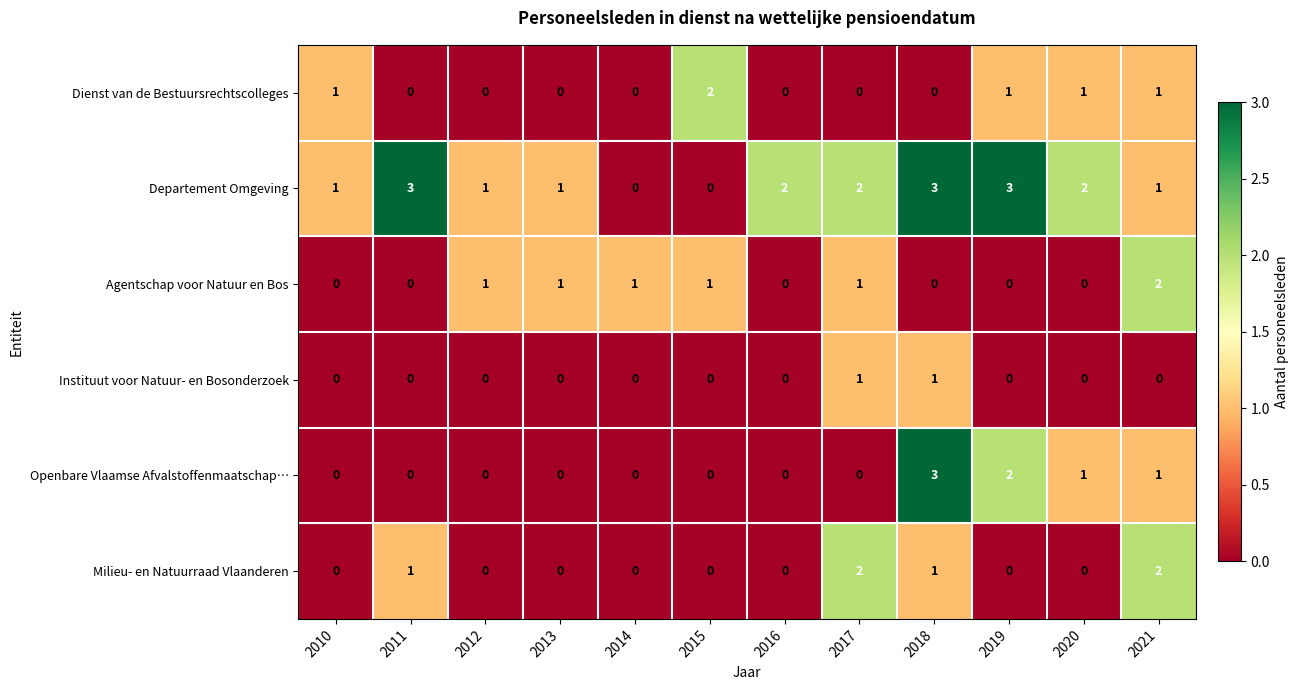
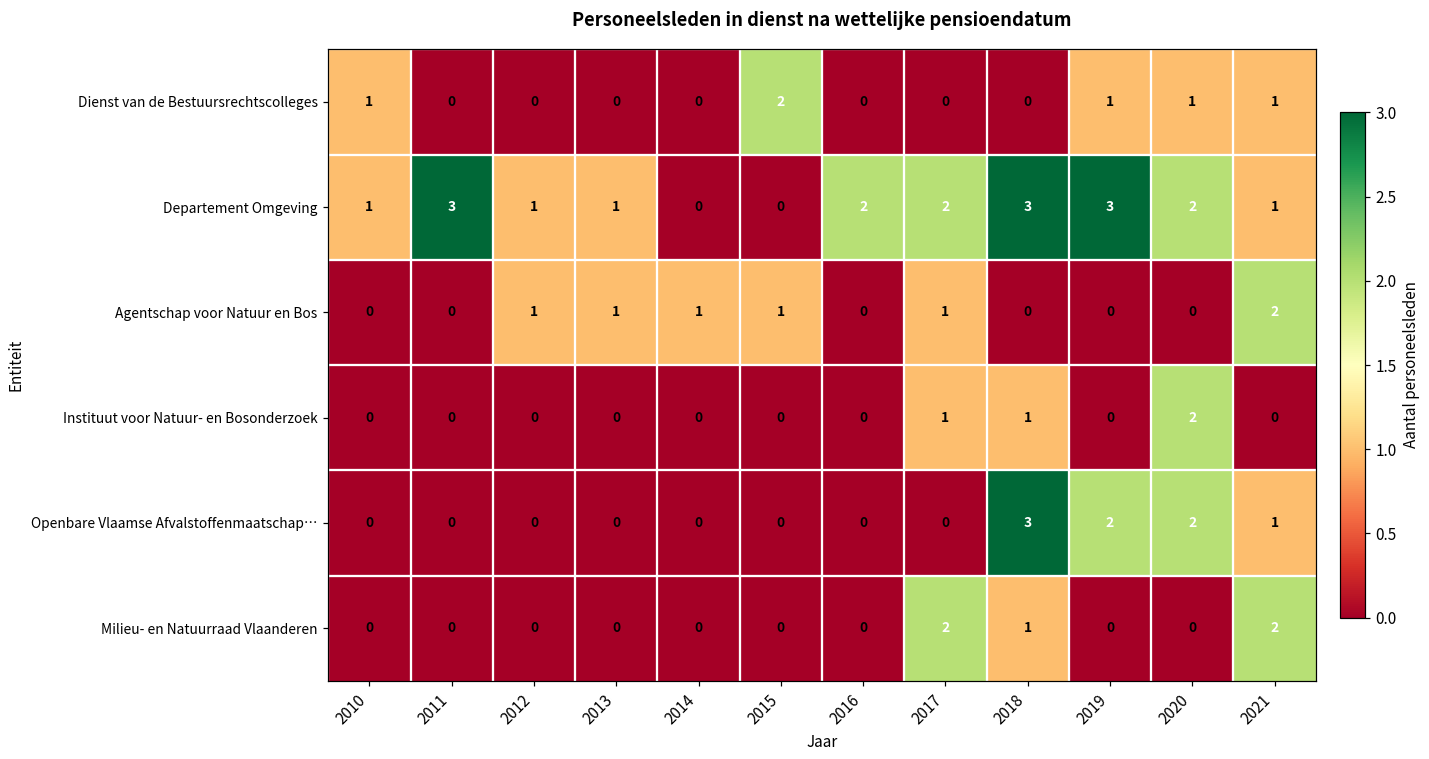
Instituut voor Natuur- en Bosonderzoek, 2020: 0 -> 2
Openbare Vlaamse Afvalstoffenmaatschap…, 2020: 1 -> 2
Milieu- en Natuurraad Vlaanderen, 2011: 1 -> 0
